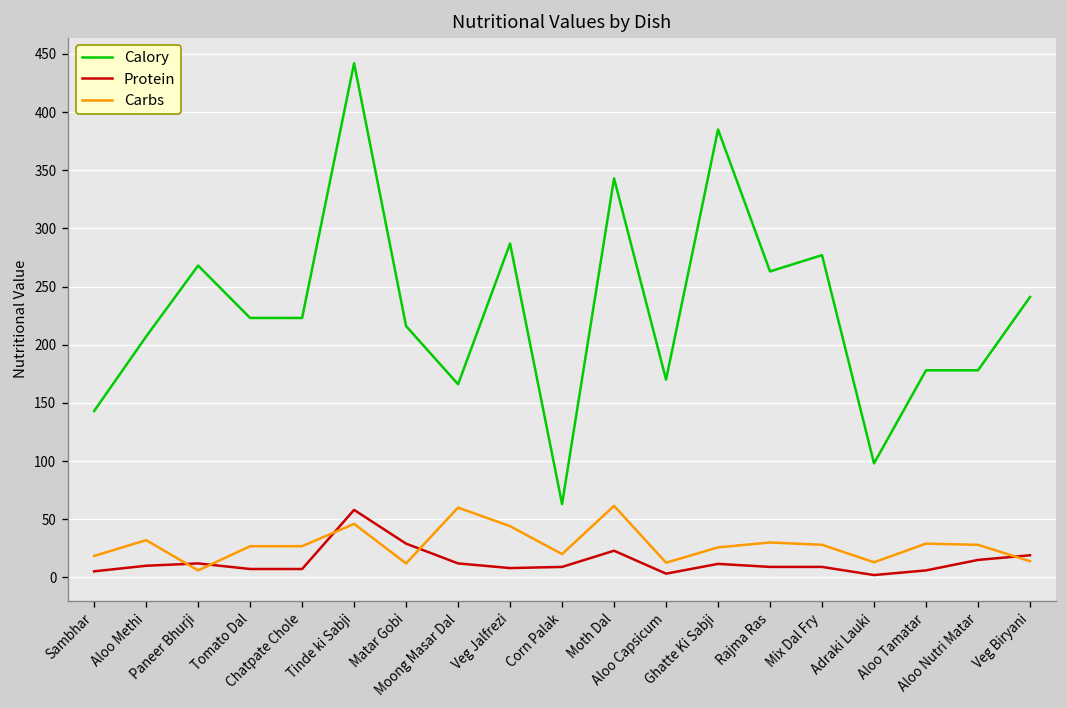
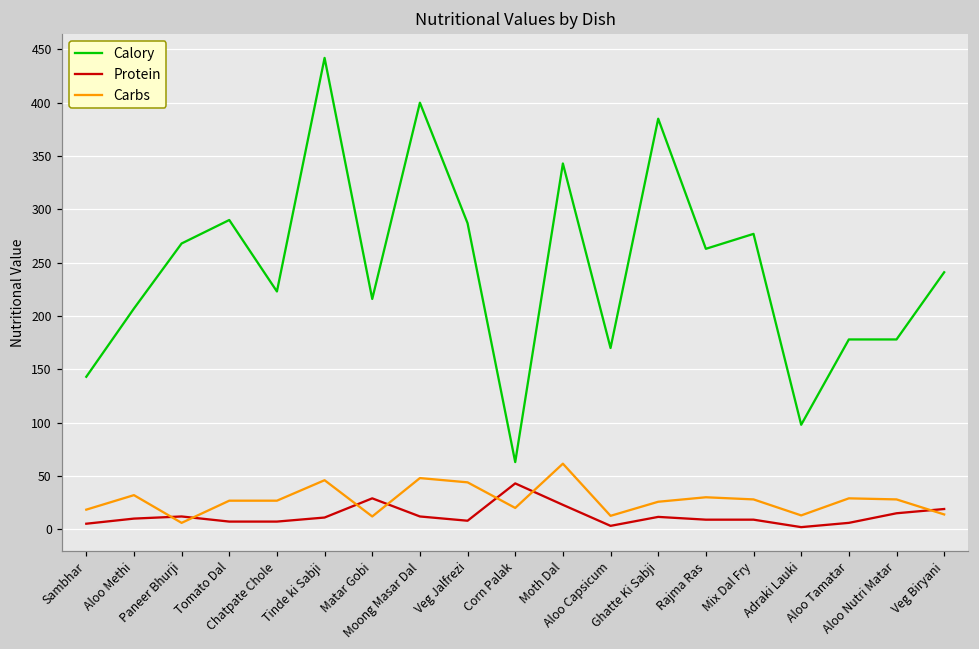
Calory, Tomato Dal: 220 -> 290
Protein, Tinde ki Sabji: 60 -> 10
Calory, Moong Masar Dal: 170 -> 400
Carbs, Moong Masar Dal: 60 -> 50
Protein, Corn Palak: 10 -> 40
